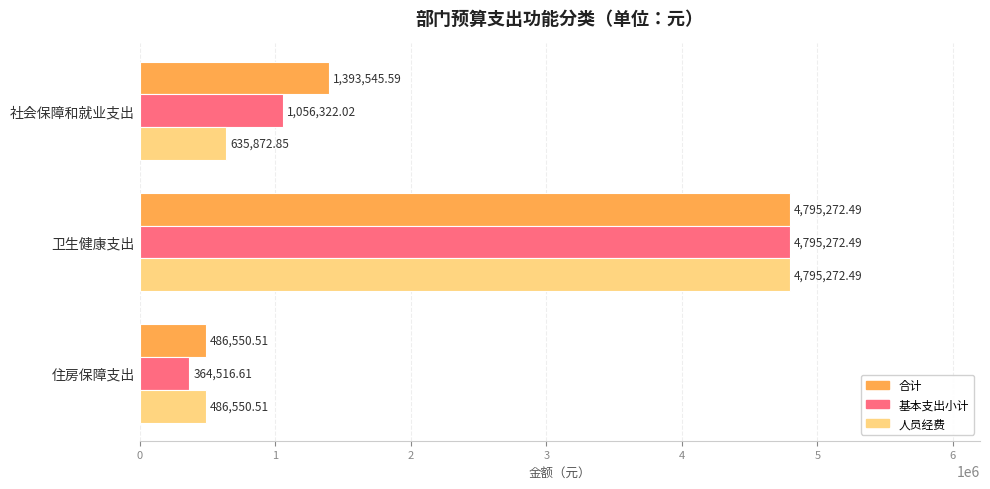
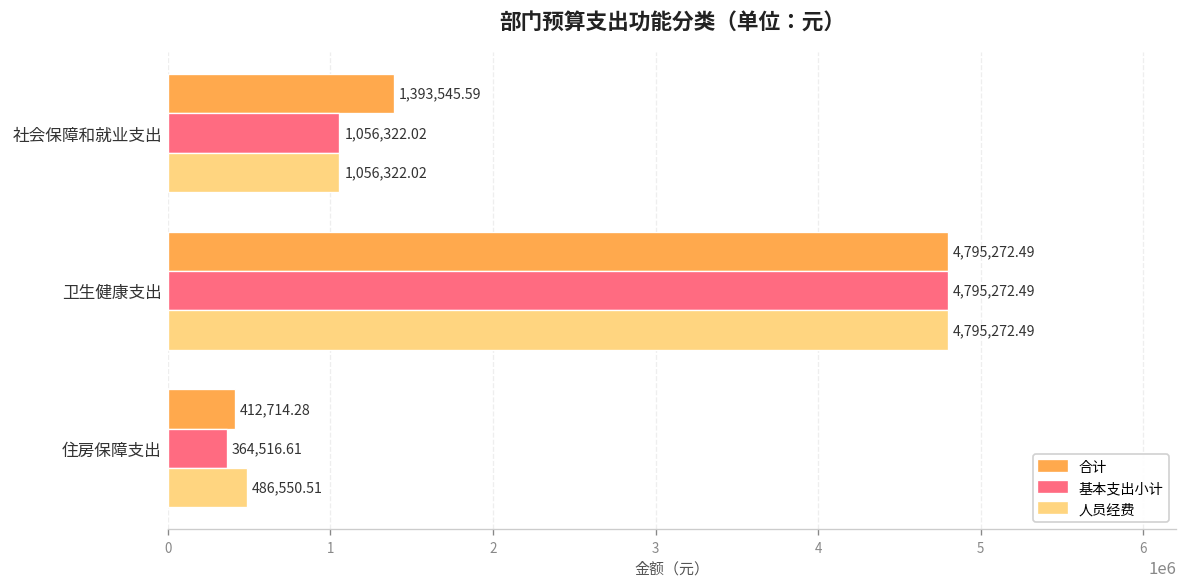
人员经费, 社会保障和就业支出: 635,872.85 -> 1,056,322.02
合计, 住房保障支出: 486,550.51 -> 412,714.28
